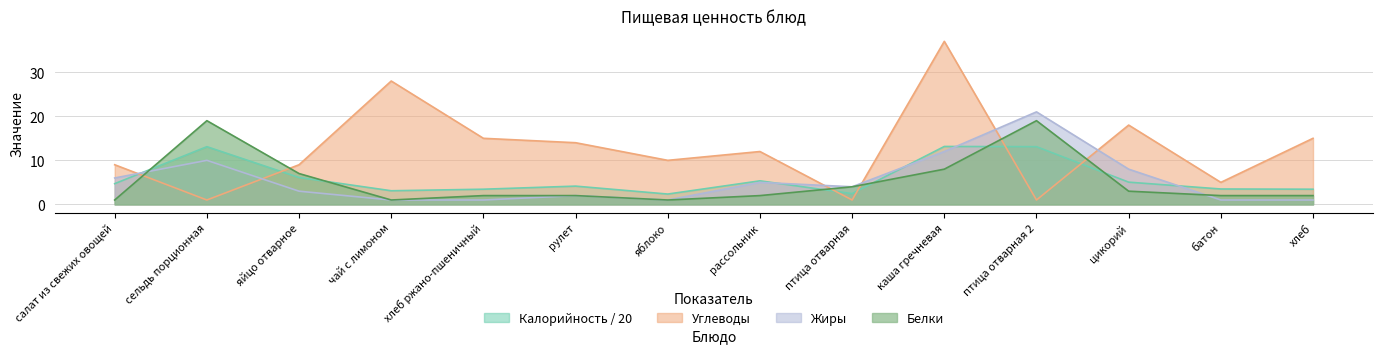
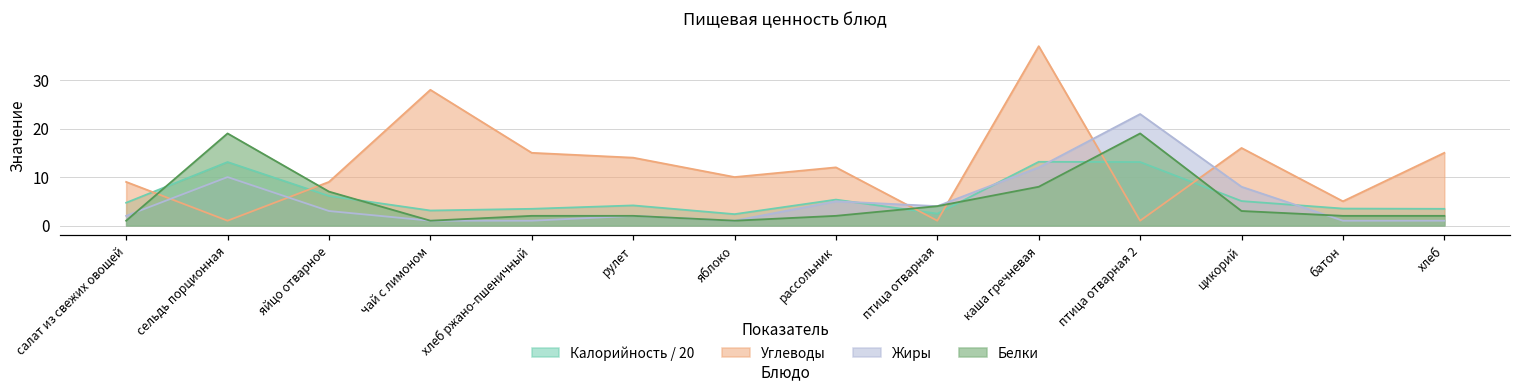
Жиры, салат из свежих овощей: 6 -> 2
Жиры, птица отварная 2: 21 -> 23
Углеводы, цикорий: 18 -> 16
